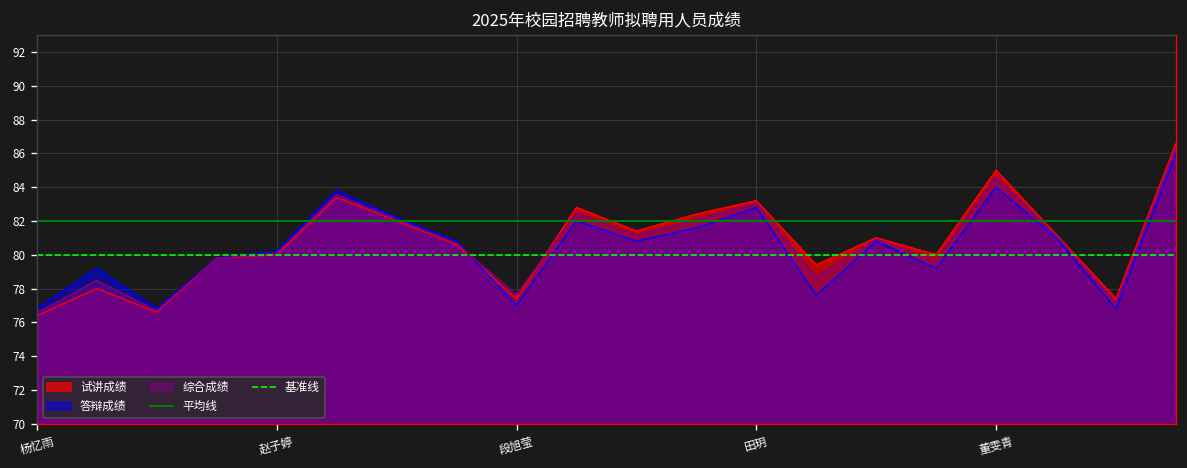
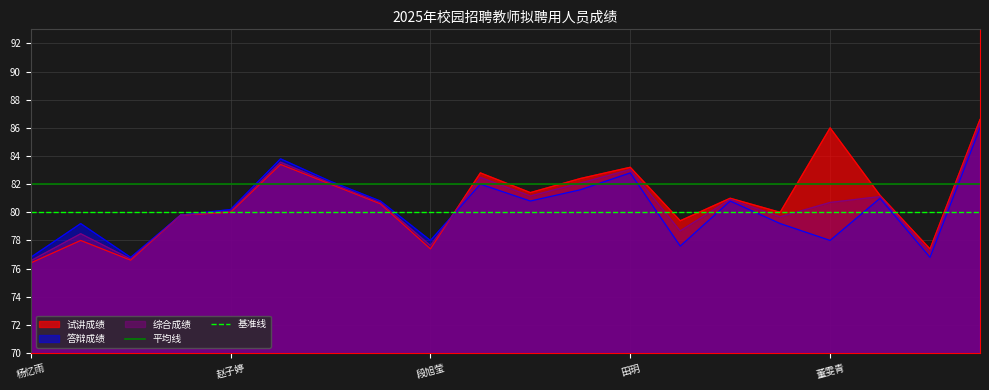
答辩成绩, 段旭莹: 77 -> 78
试讲成绩, 董雯青: 85 -> 86
答辩成绩, 董雯青: 84 -> 78
综合成绩, 董雯青: 84.6 -> 80.7
